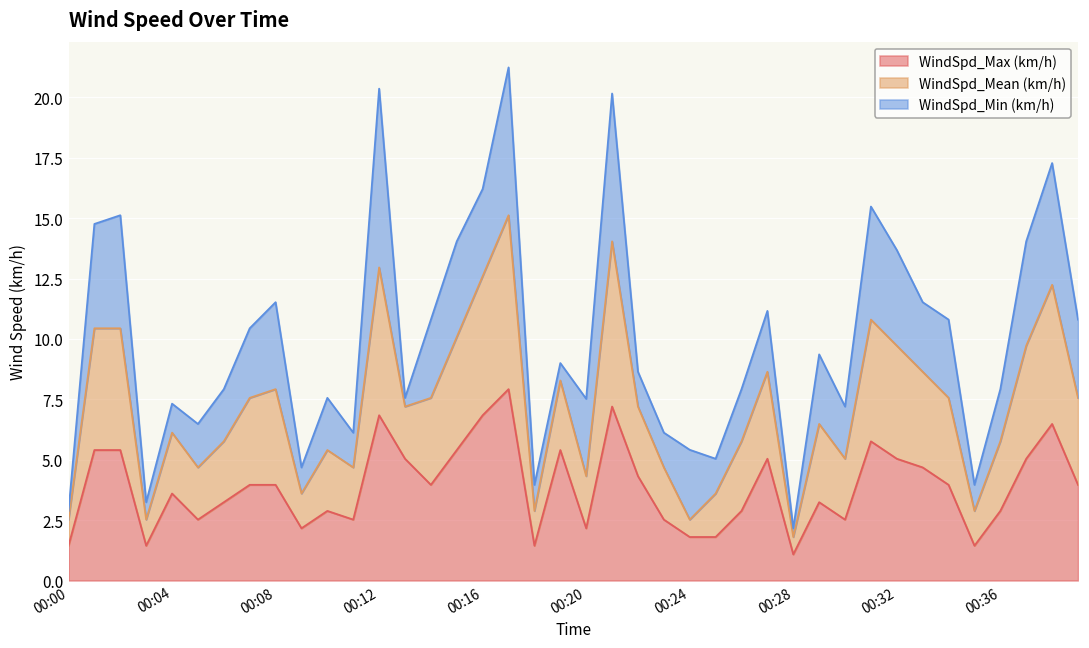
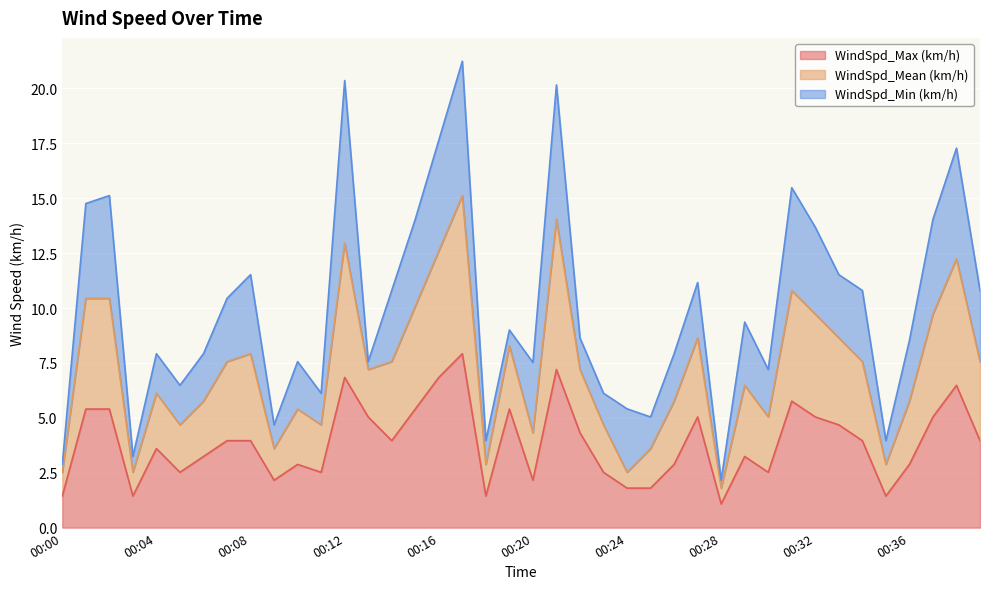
WindSpd_Min (km/h), 00:04: 1.2 -> 1.8
WindSpd_Min (km/h), 00:16: 3.6 -> 5.0
WindSpd_Min (km/h), 00:36: 2.2 -> 2.8
